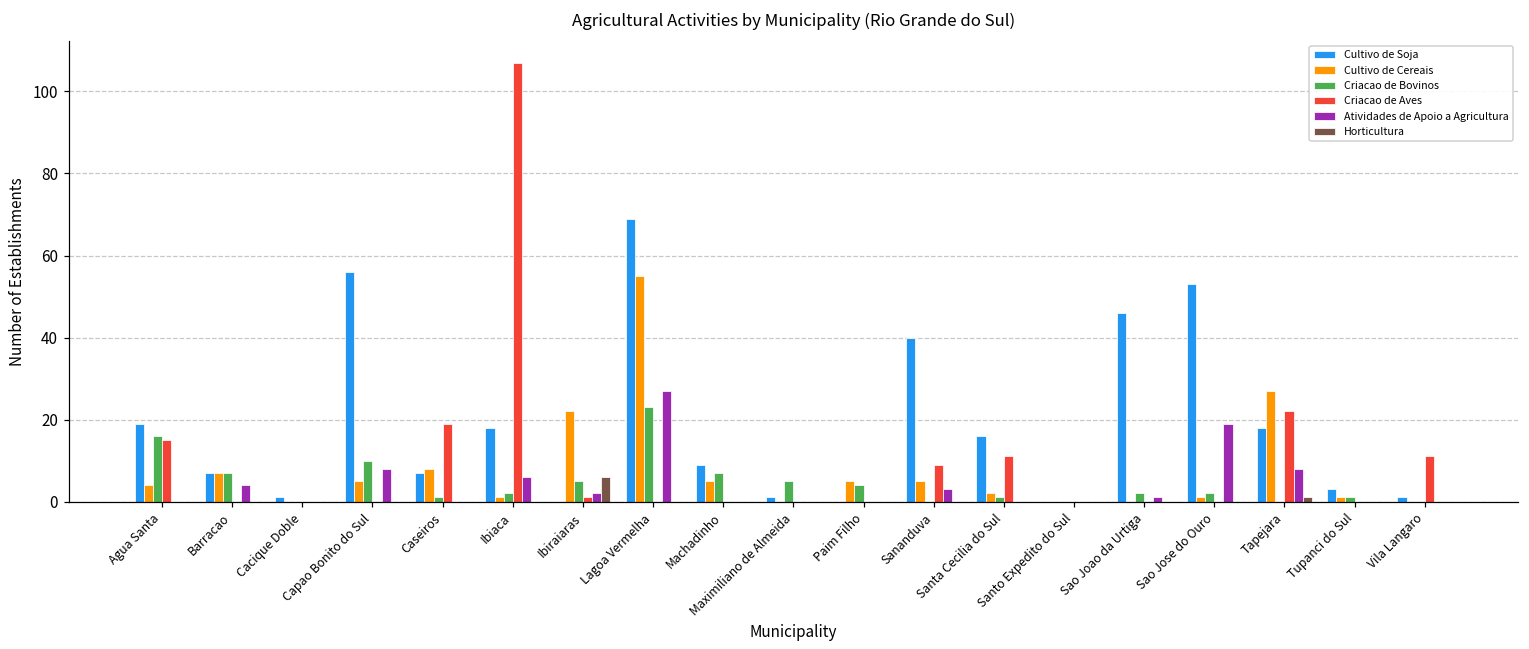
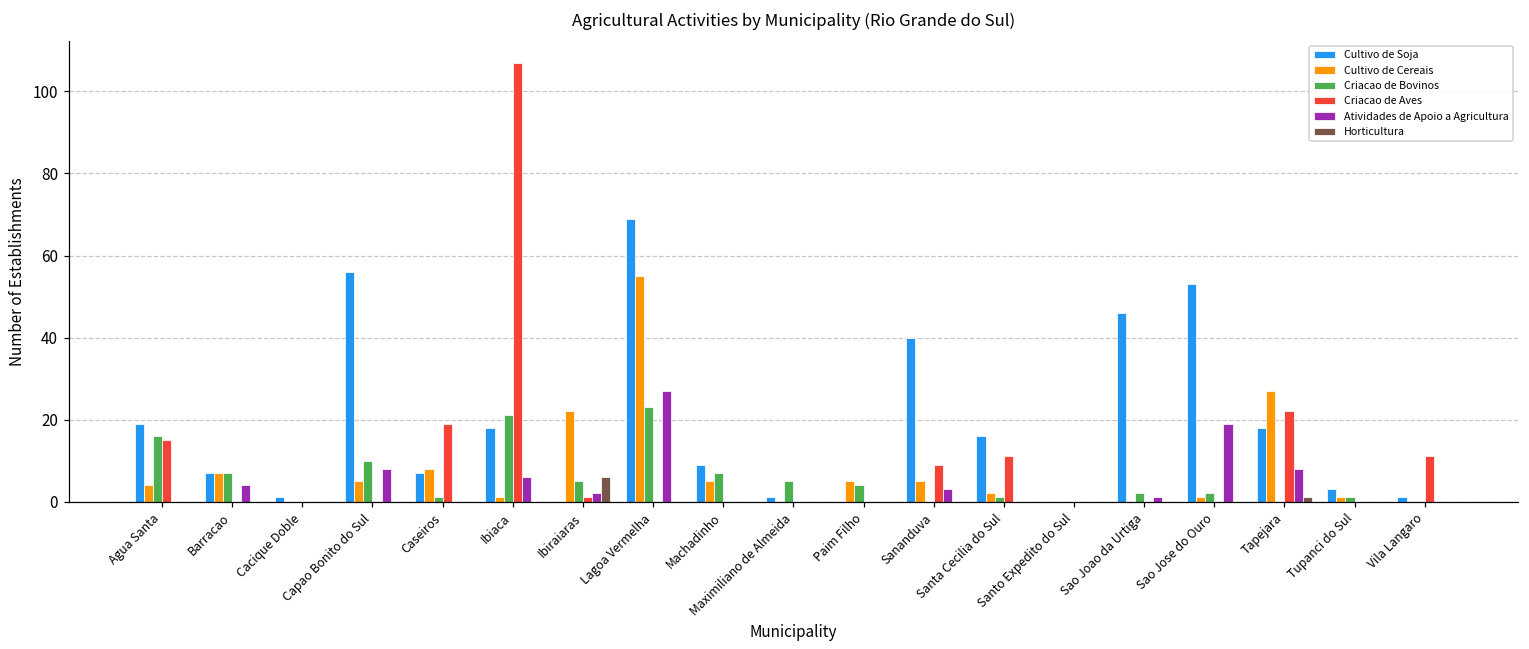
Criacao de Bovinos, Ibiaca: 2 -> 21
